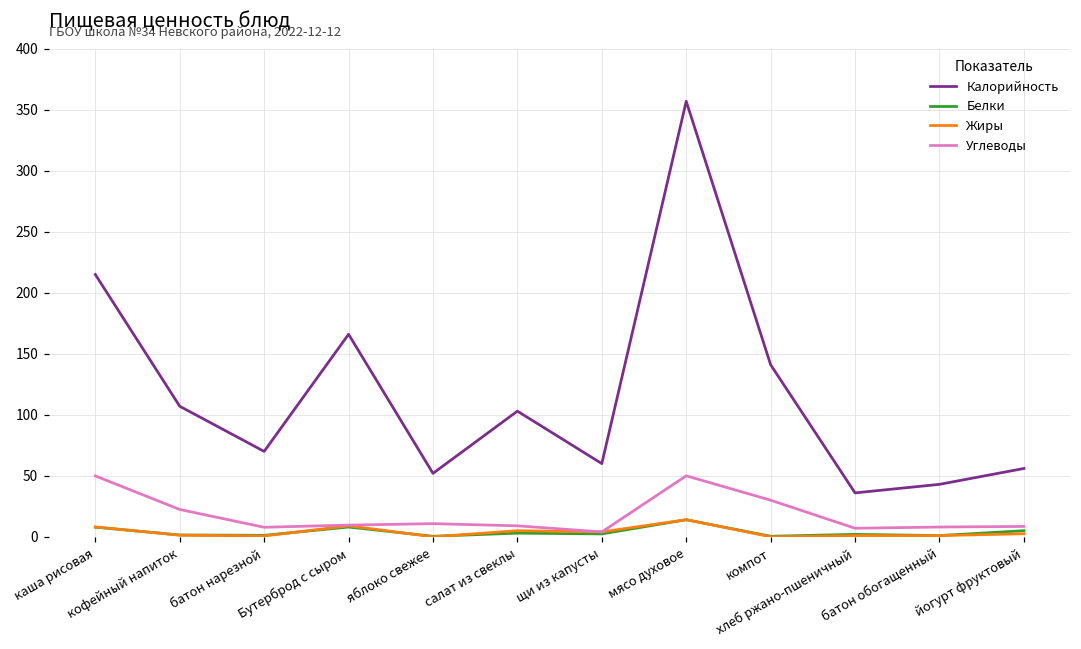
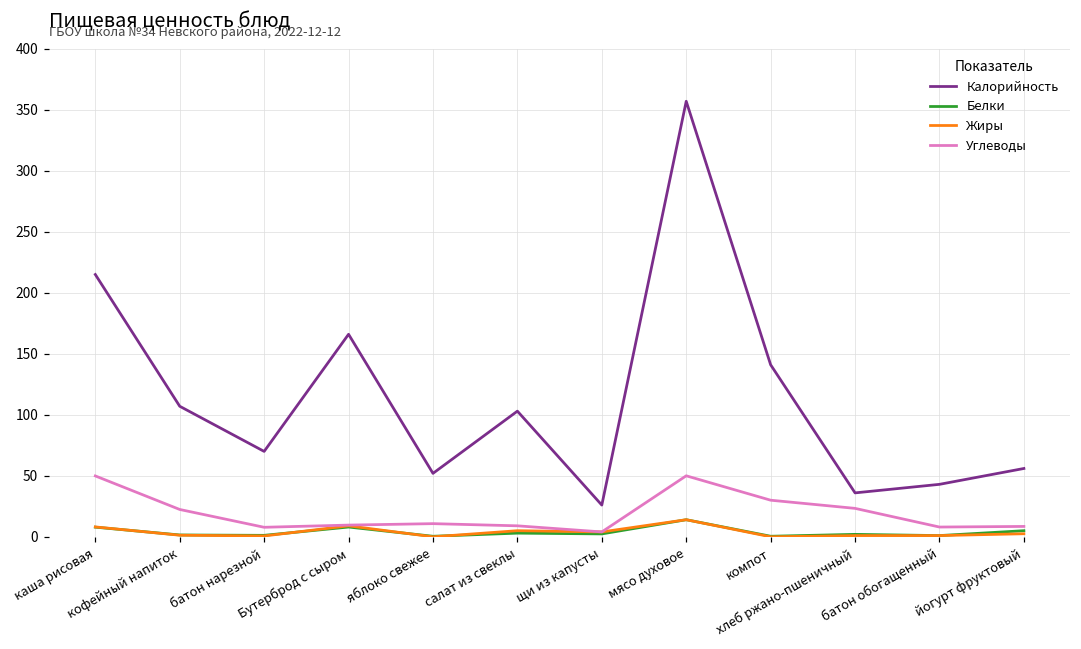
Калорийность, щи из капусты: 60 -> 26
Углеводы, хлеб ржано-пшеничный: 7 -> 23
